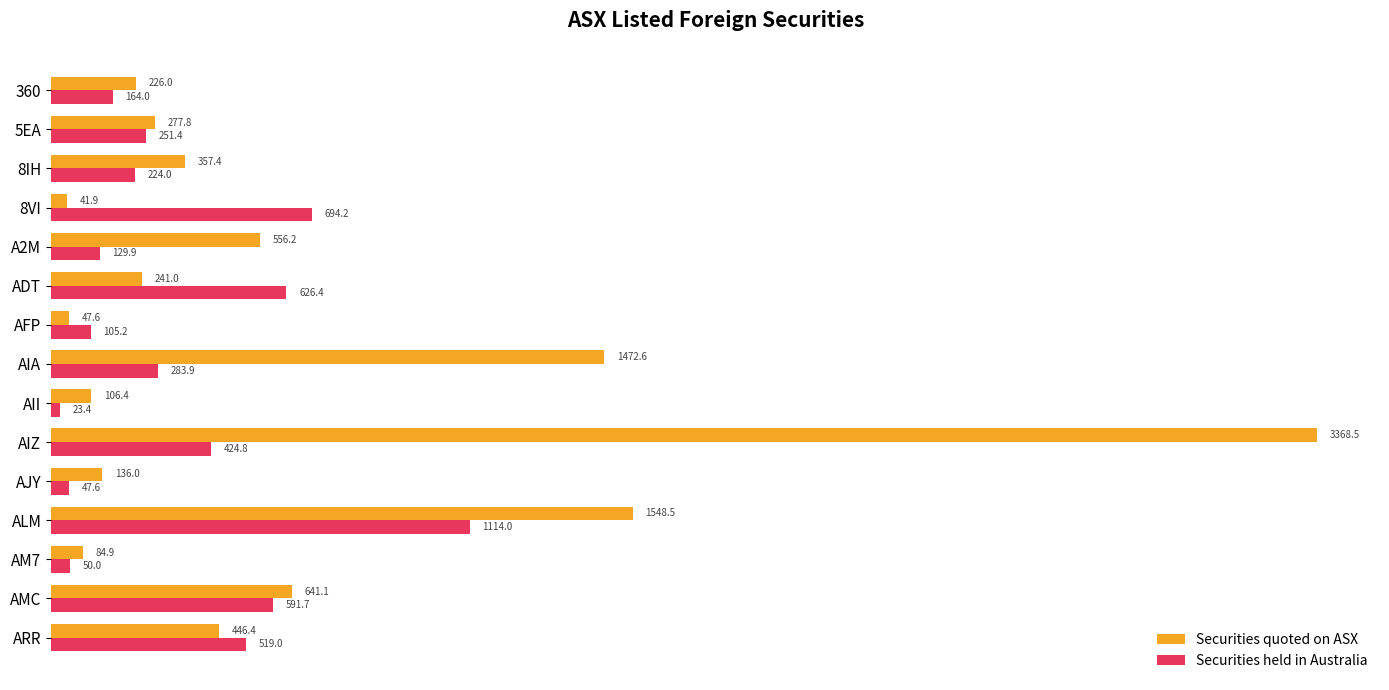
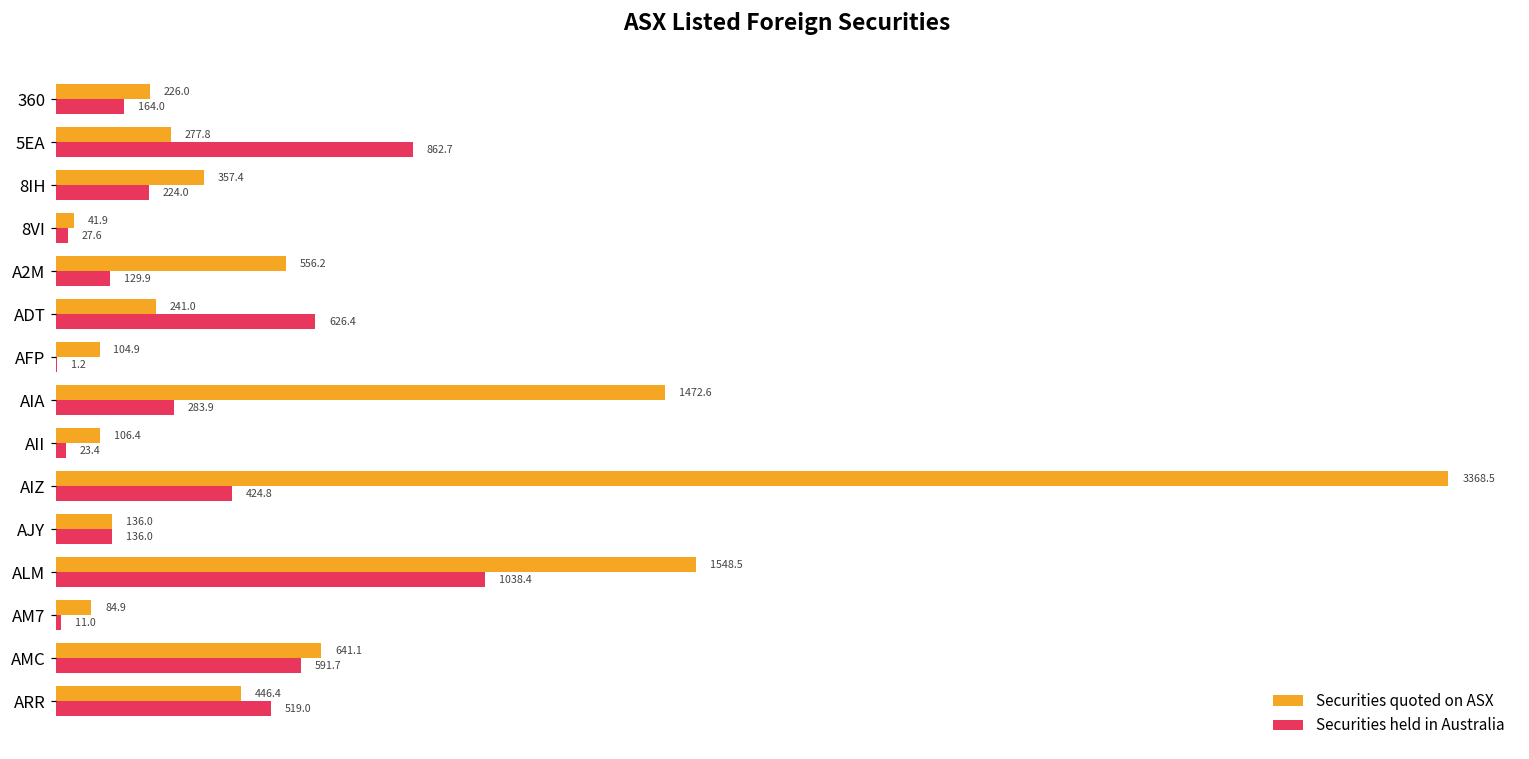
Securities held in Australia, 5EA: 251.4 -> 862.7
Securities held in Australia, 8VI: 694.2 -> 27.6
Securities quoted on ASX, AFP: 47.6 -> 104.9
Securities held in Australia, AFP: 105.2 -> 1.2
Securities held in Australia, AJY: 47.6 -> 136.0
Securities held in Australia, ALM: 1114.0 -> 1038.4
Securities held in Australia, AM7: 50.0 -> 11.0
